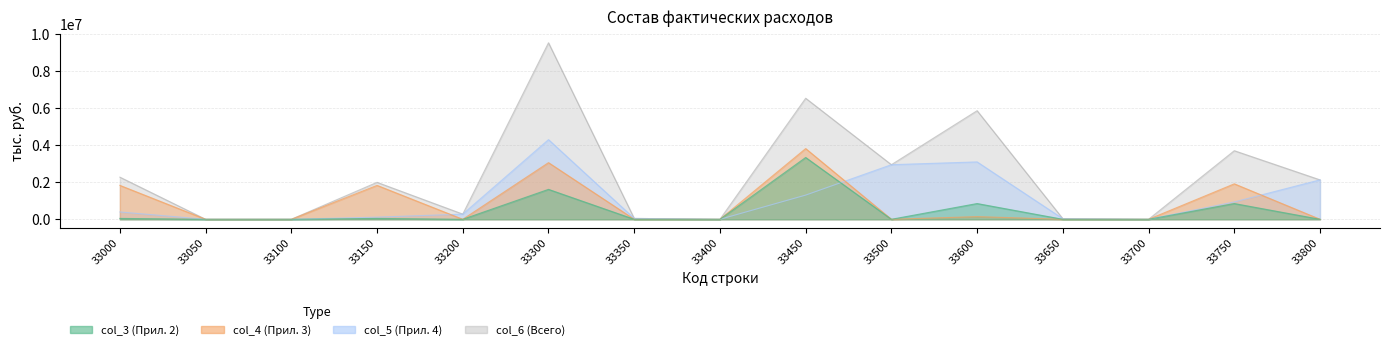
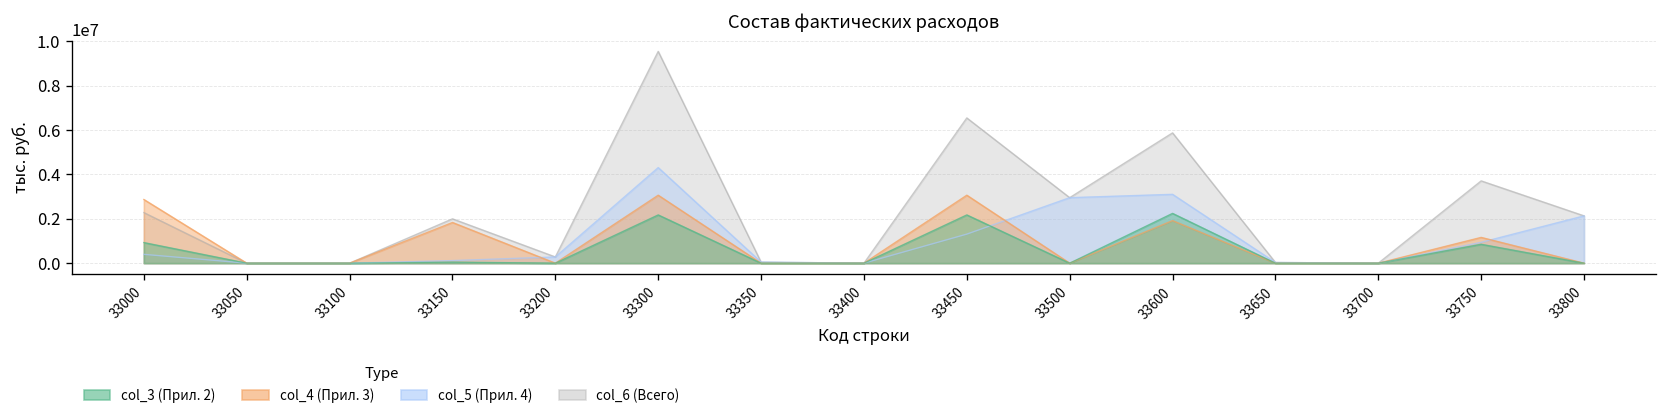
col_4 (Прил. 3), 33000: 1800000 -> 2900000
col_3 (Прил. 2), 33000: 0 -> 900000
col_3 (Прил. 2), 33300: 1600000 -> 2200000
col_4 (Прил. 3), 33450: 3800000 -> 3100000
col_3 (Прил. 2), 33450: 3300000 -> 2200000
col_4 (Прил. 3), 33600: 100000 -> 1900000
col_3 (Прил. 2), 33600: 900000 -> 2200000
col_4 (Прил. 3), 33750: 1900000 -> 1200000
